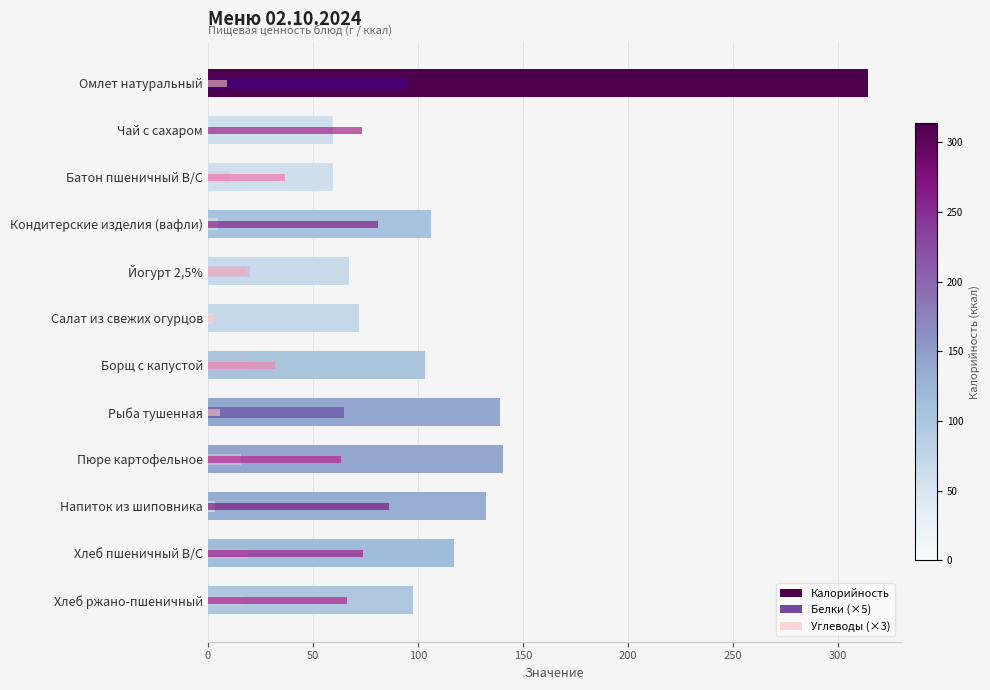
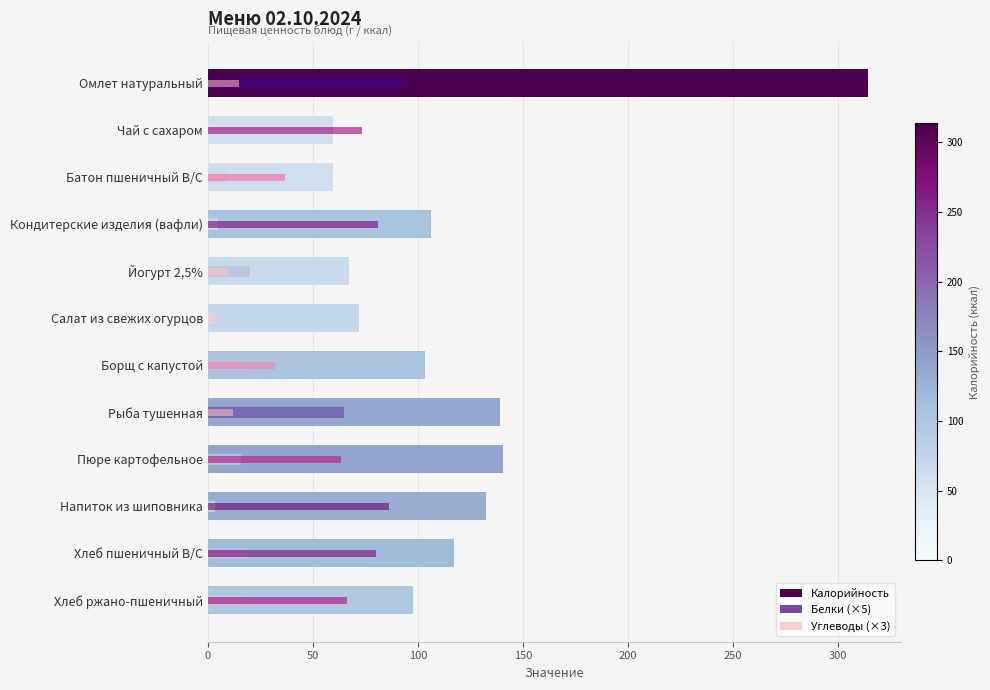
Углеводы (×3), Омлет натуральный: 9 -> 15
Углеводы (×3), Йогурт 2,5%: 18 -> 9
Углеводы (×3), Рыба тушенная: 6 -> 12
Углеводы (×3), Хлеб пшеничный В/С: 74 -> 80
